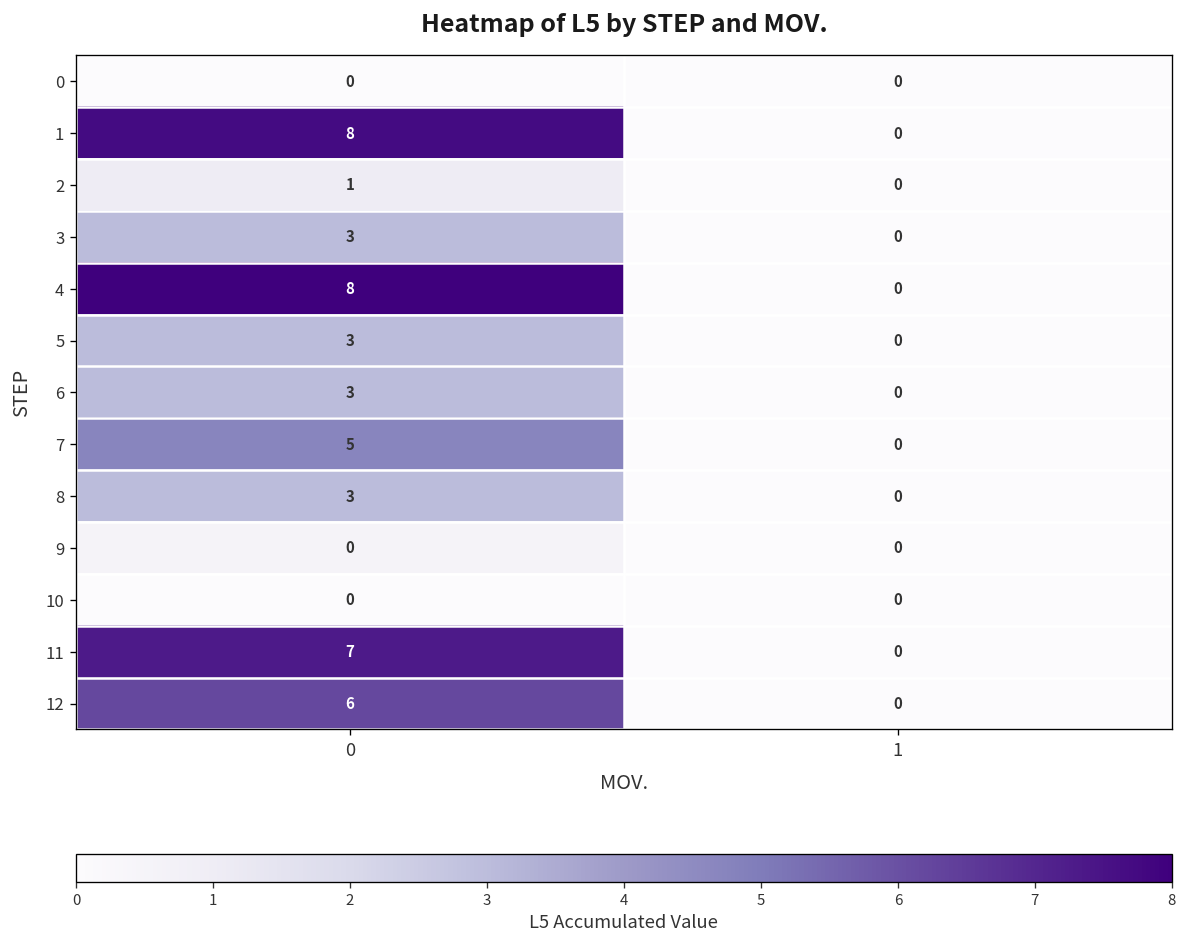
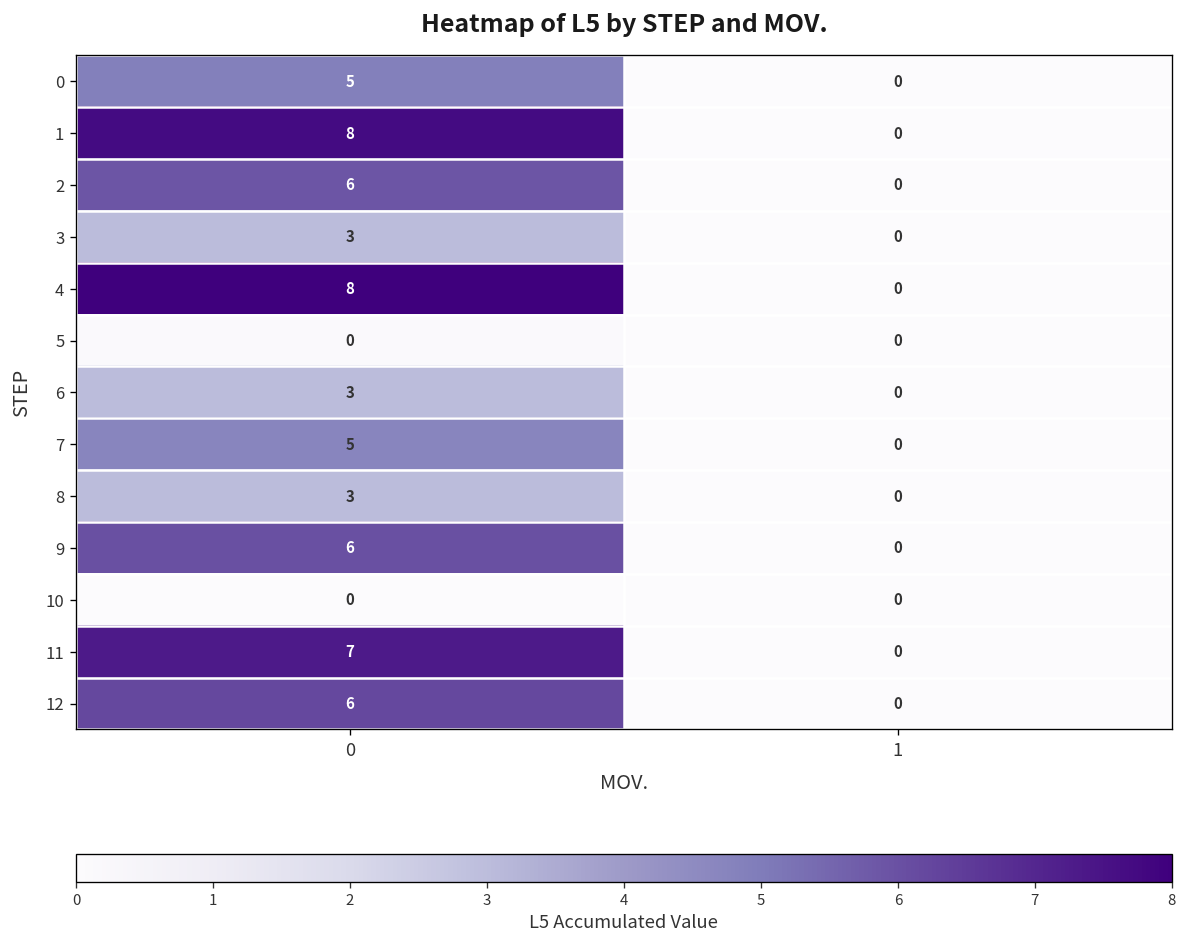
0, 0: 0 -> 5
2, 0: 1 -> 6
5, 0: 3 -> 0
9, 0: 0 -> 6
